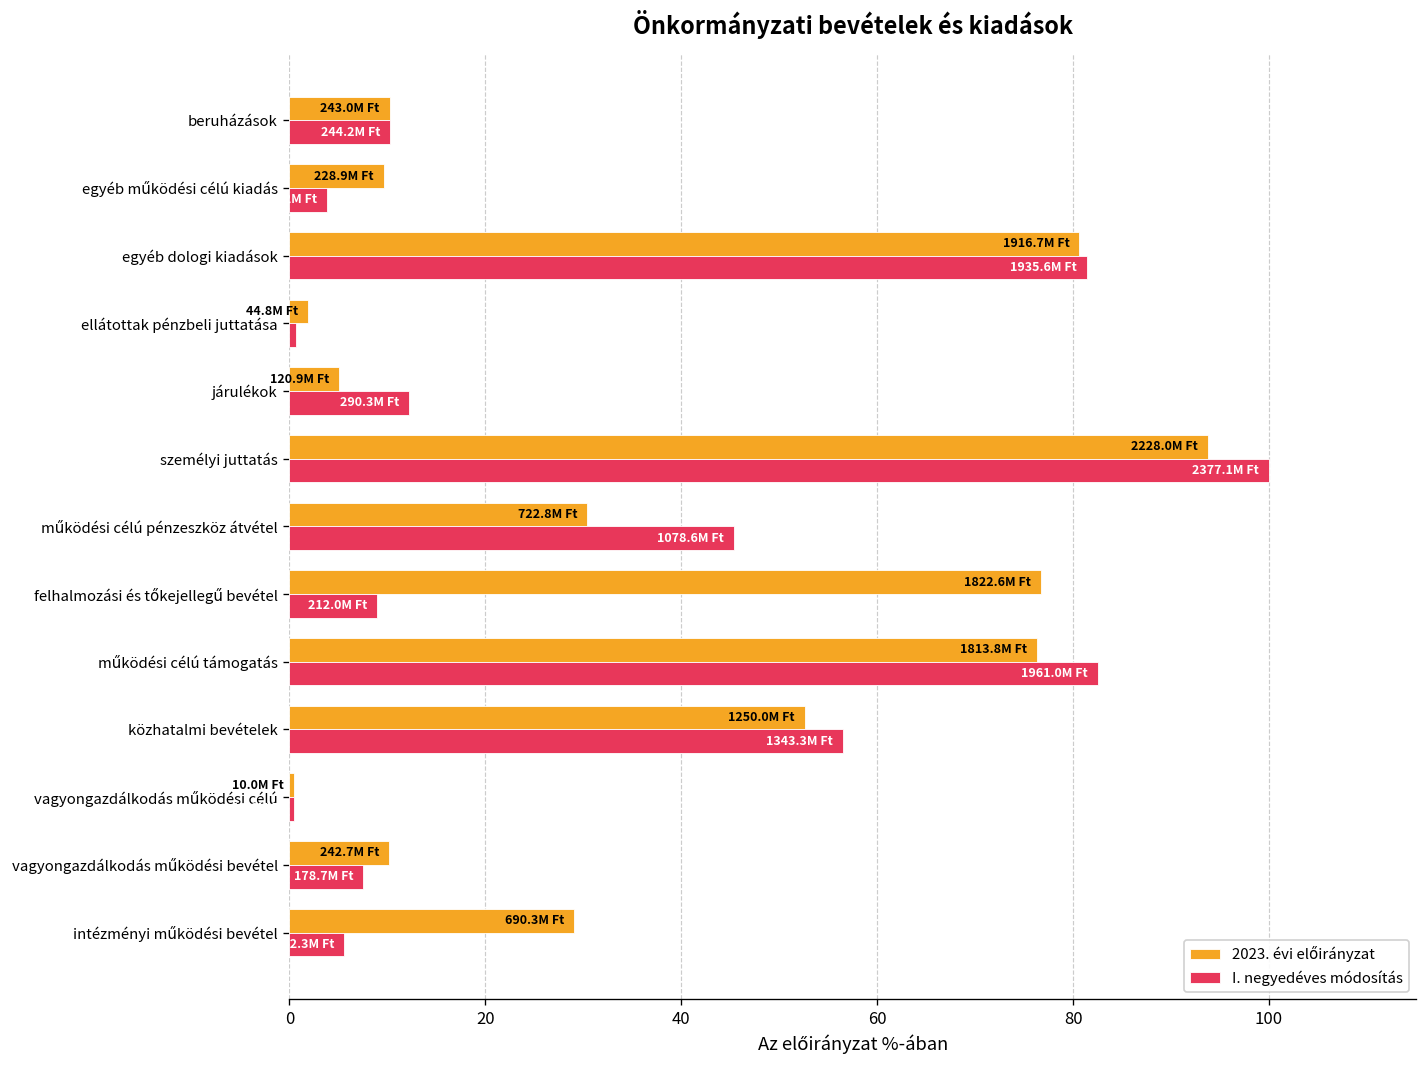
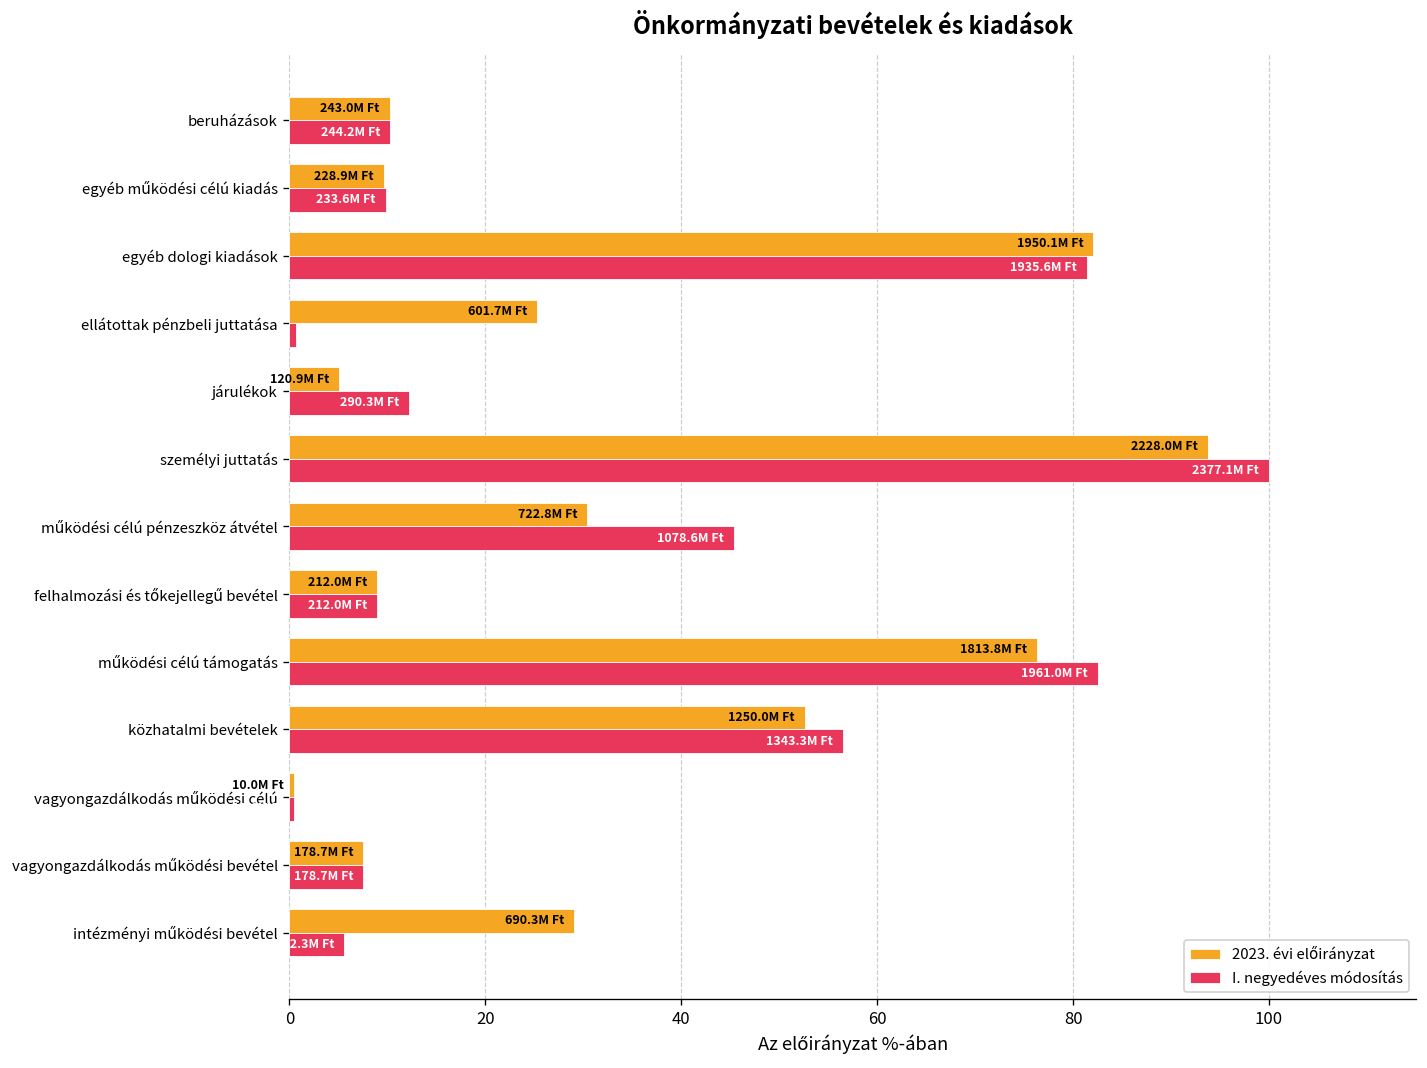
I. negyedéves módosítás, egyéb működési célú kiadás: 4 -> 10
2023. évi előirányzat, egyéb dologi kiadások: 1916.7M -> 1950.1M
2023. évi előirányzat, ellátottak pénzbeli juttatása: 44.8M -> 601.7M
2023. évi előirányzat, felhalmozási és tőkejellegű bevétel: 1822.6M -> 212.0M
2023. évi előirányzat, vagyongazdálkodás működési bevétel: 242.7M -> 178.7M
